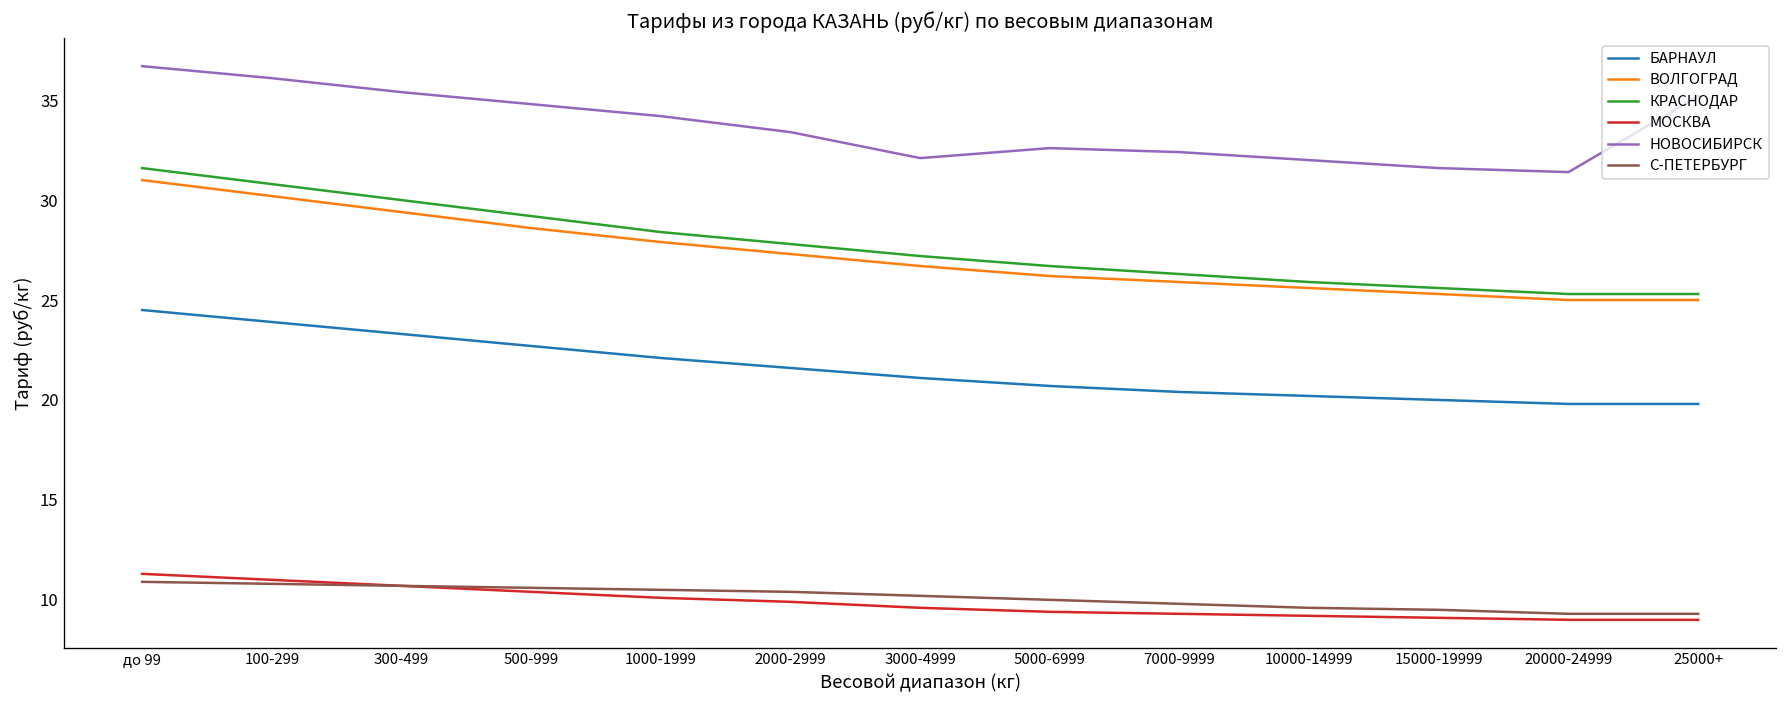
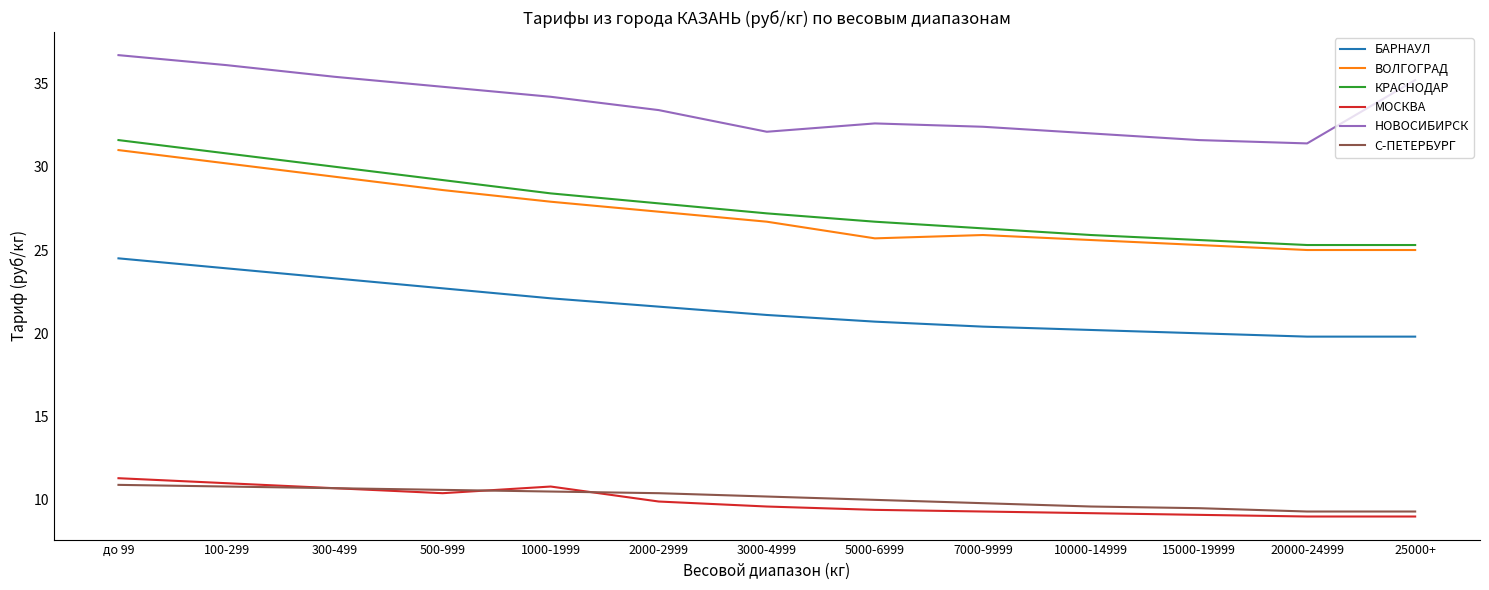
МОСКВА, 1000-1999: 10.1 -> 10.8
ВОЛГОГРАД, 5000-6999: 26.2 -> 25.7
